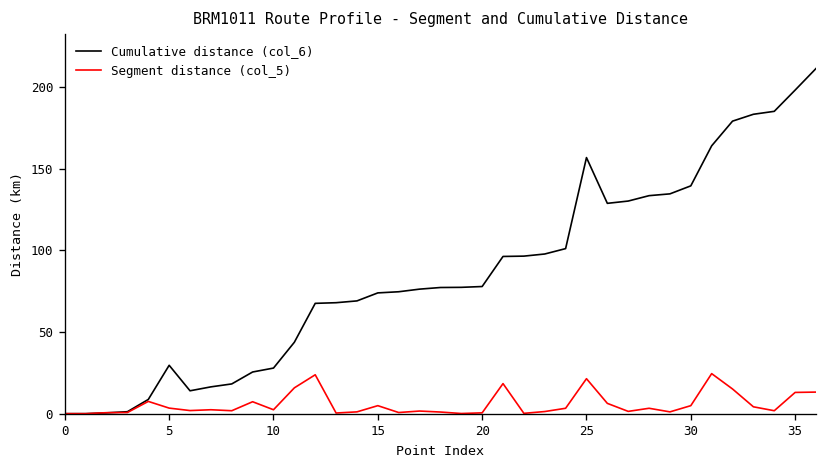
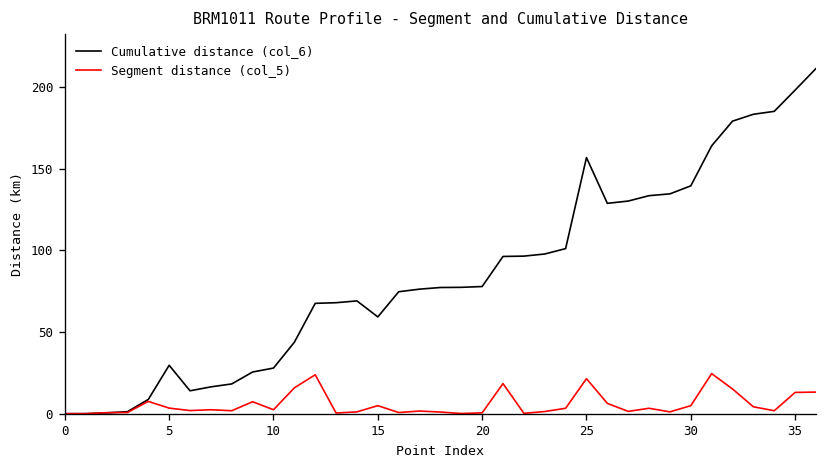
Cumulative distance (col_6), 15: 74 -> 59
